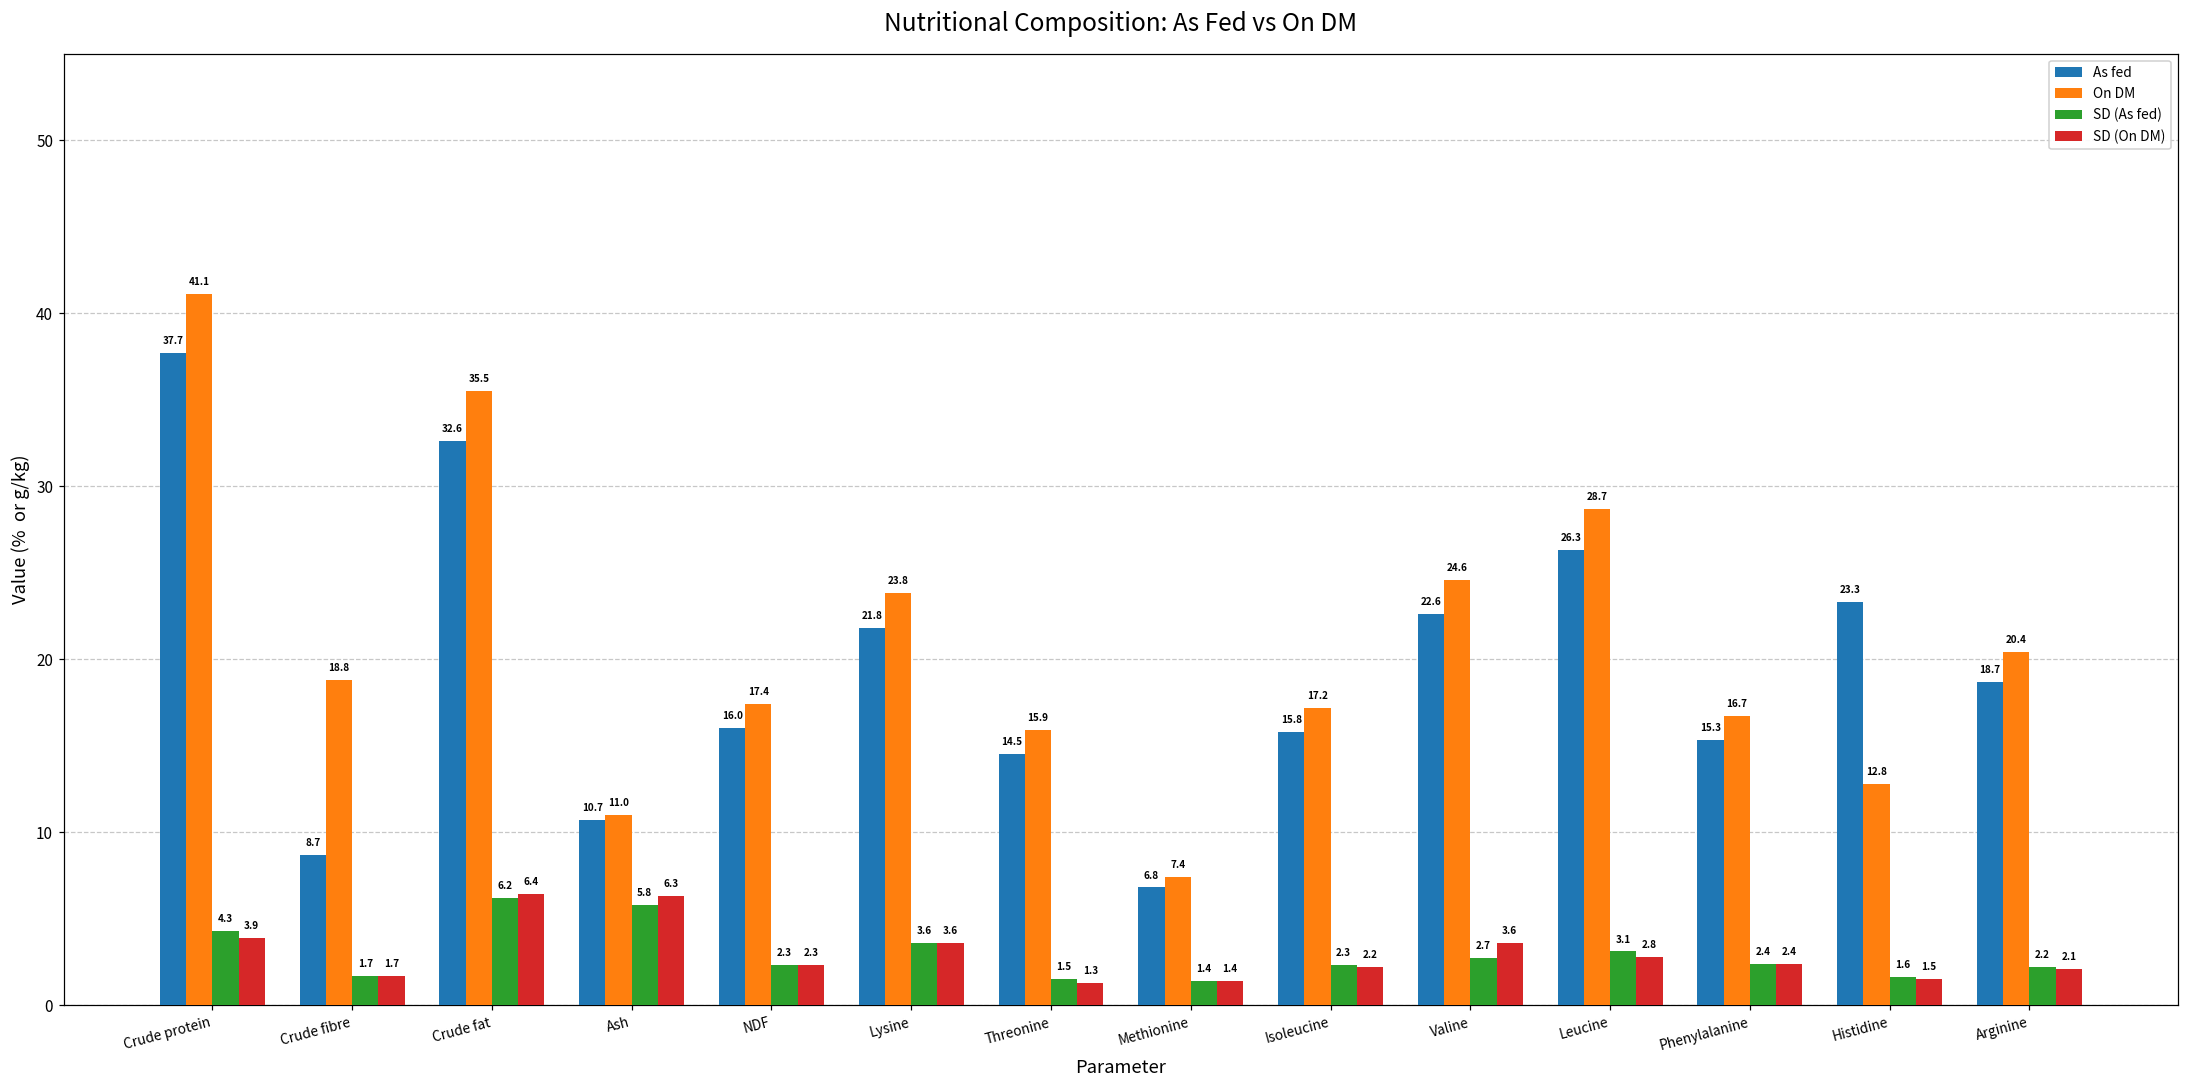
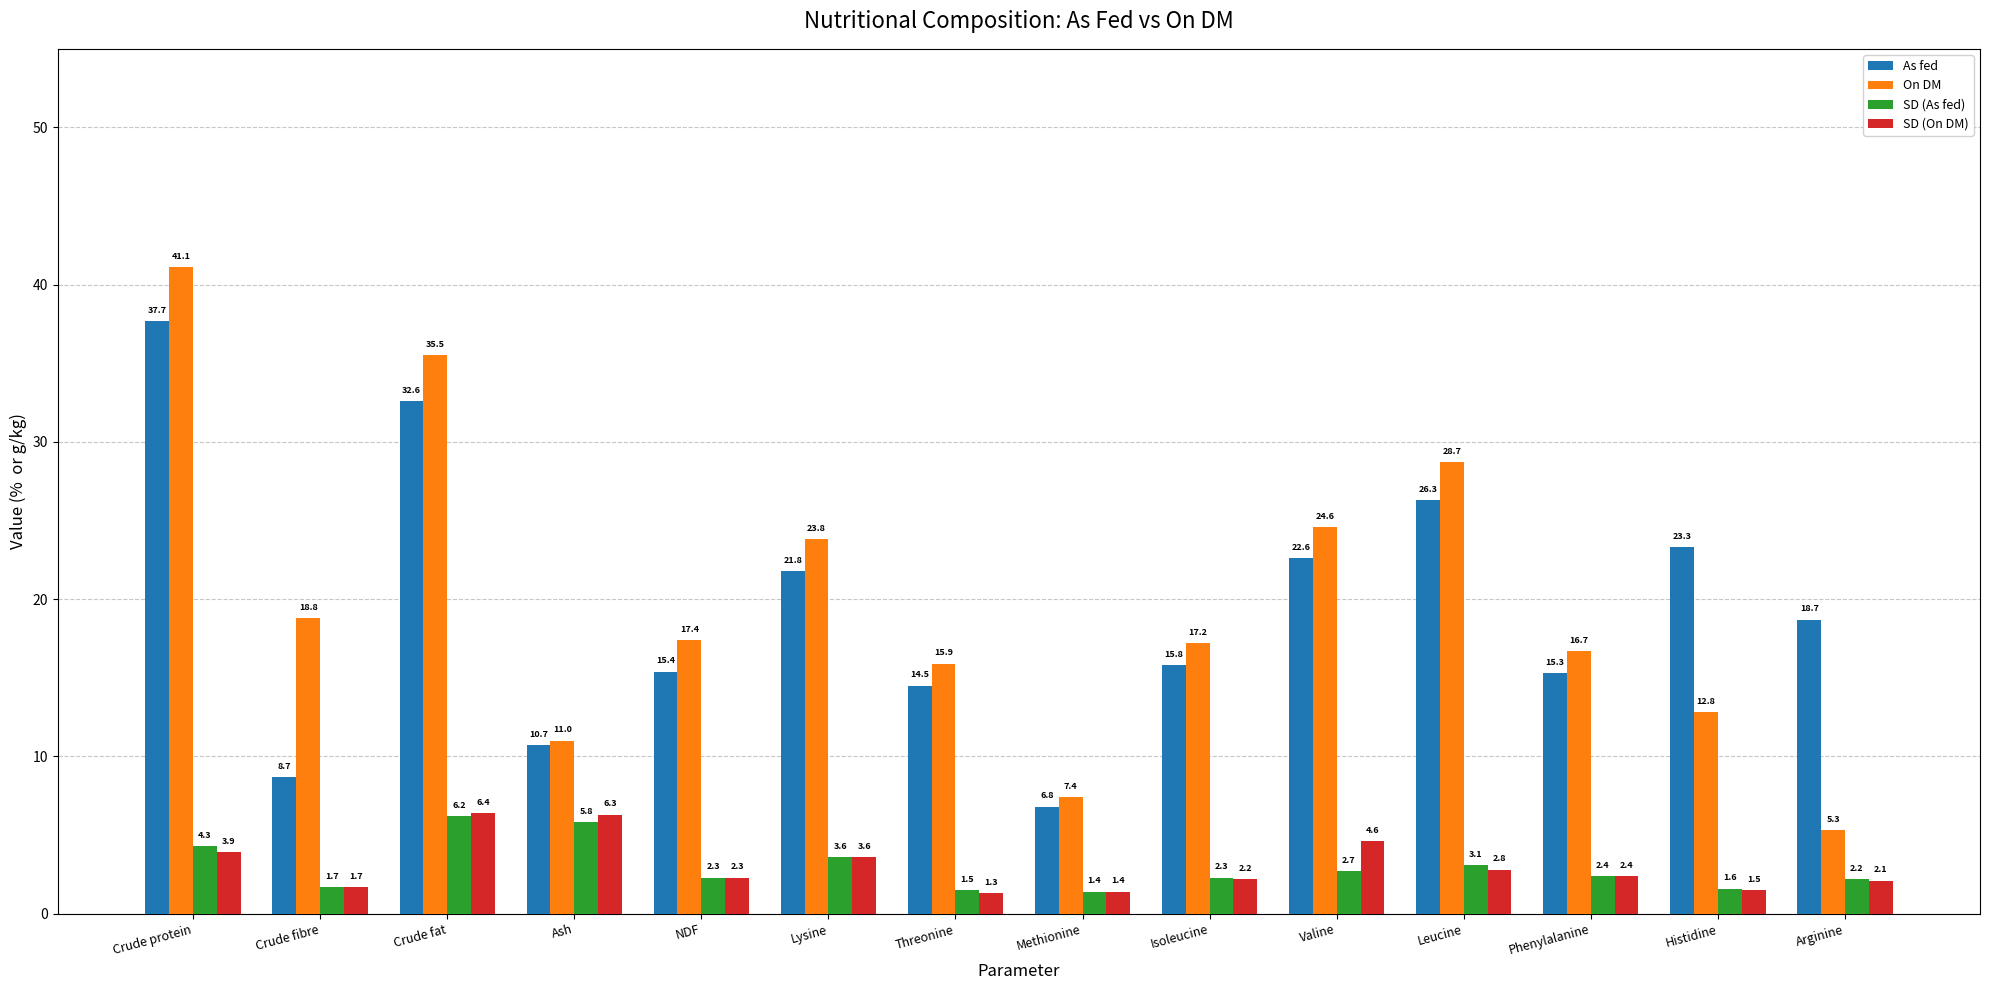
As fed, NDF: 16.0 -> 15.4
SD (On DM), Valine: 3.6 -> 4.6
On DM, Arginine: 20.4 -> 5.3
